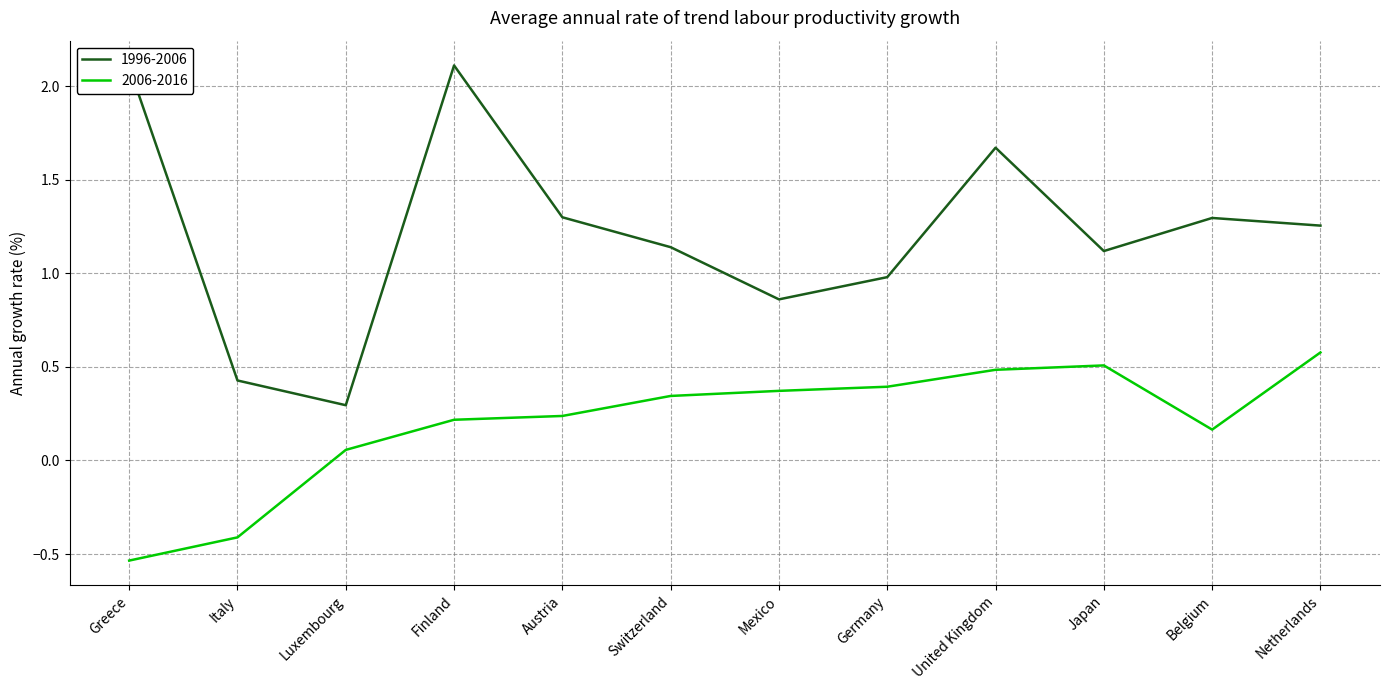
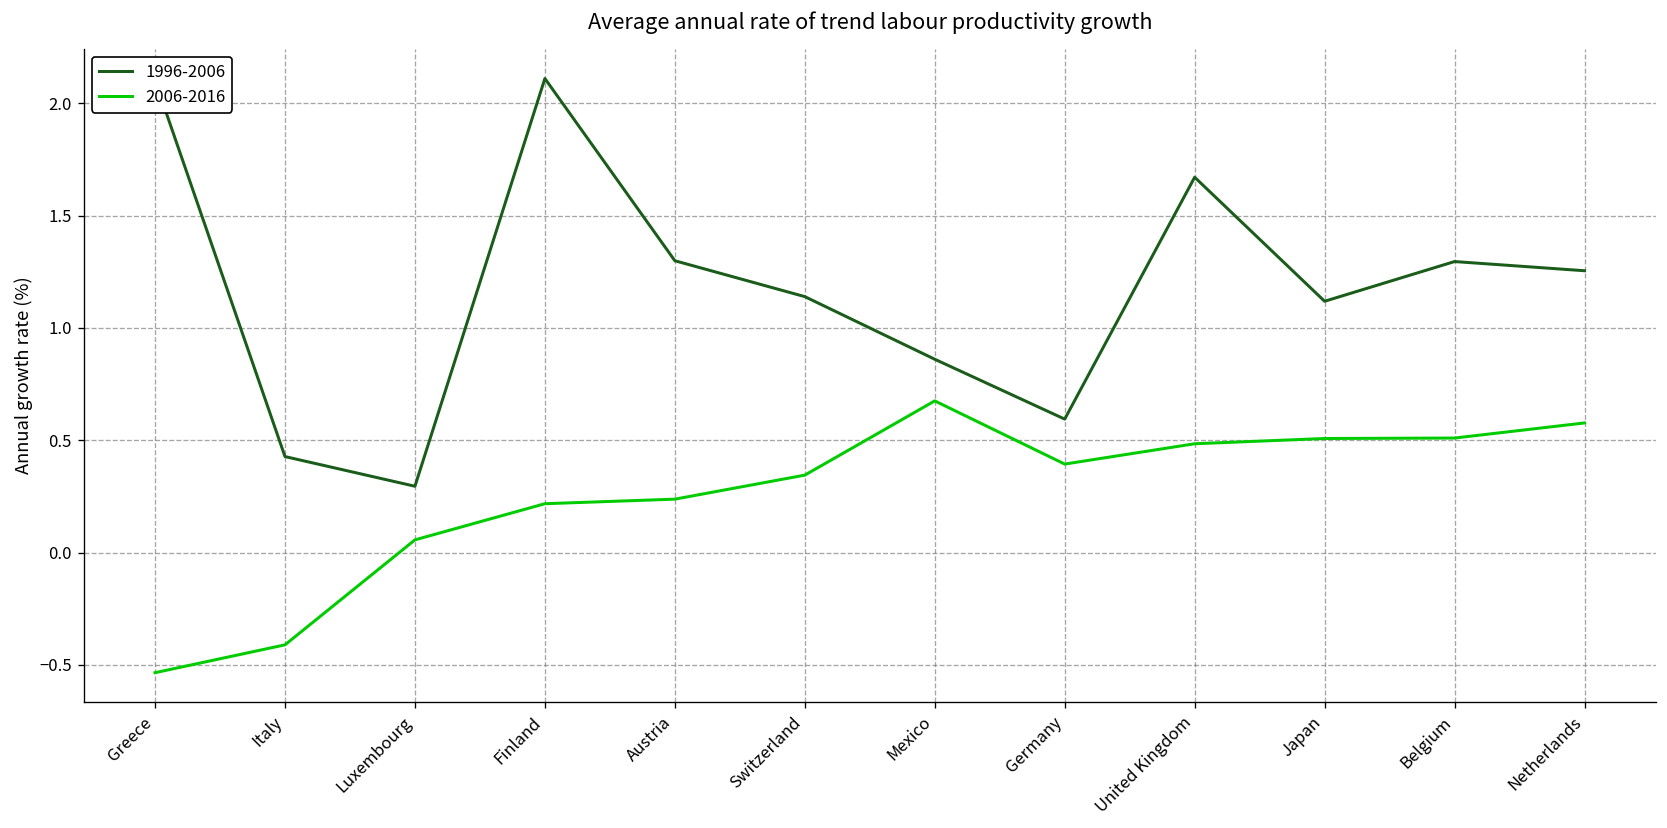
2006-2016, Mexico: 0.37 -> 0.68
1996-2006, Germany: 0.98 -> 0.59
2006-2016, Belgium: 0.16 -> 0.51
